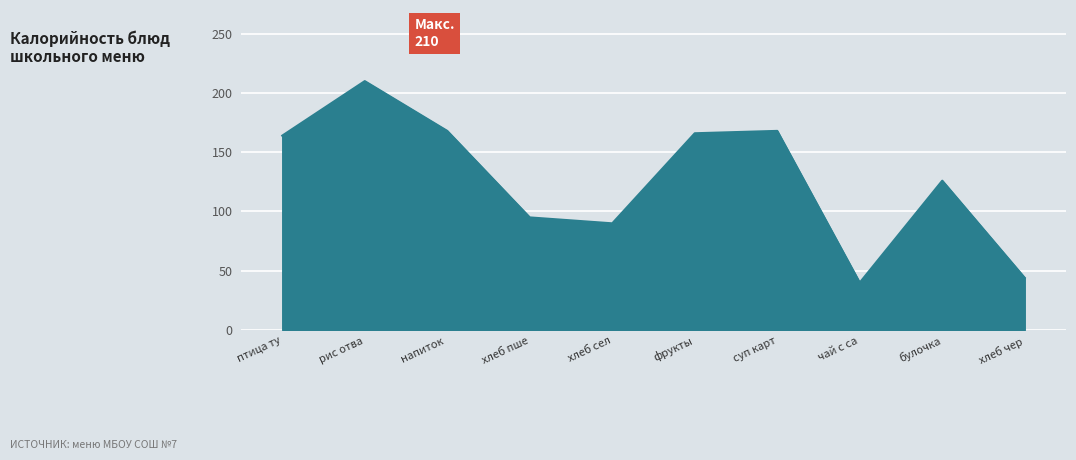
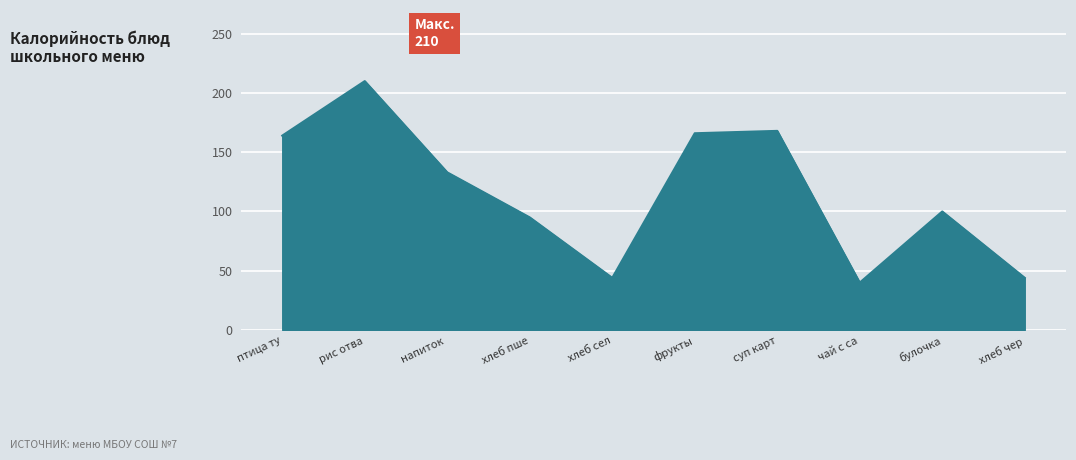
напиток: 168 -> 133
хлеб сел: 90 -> 44
булочка: 126 -> 100
